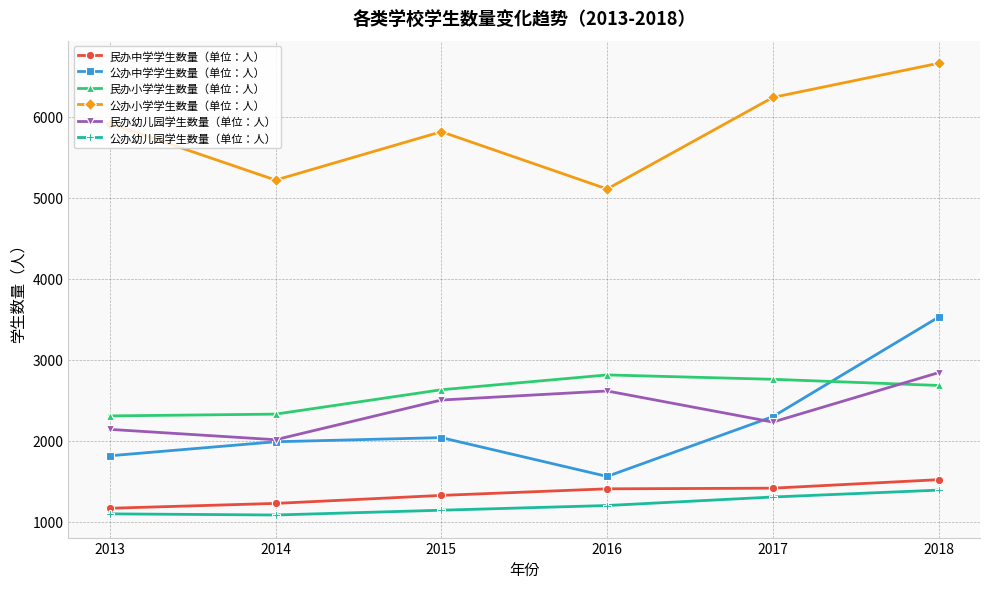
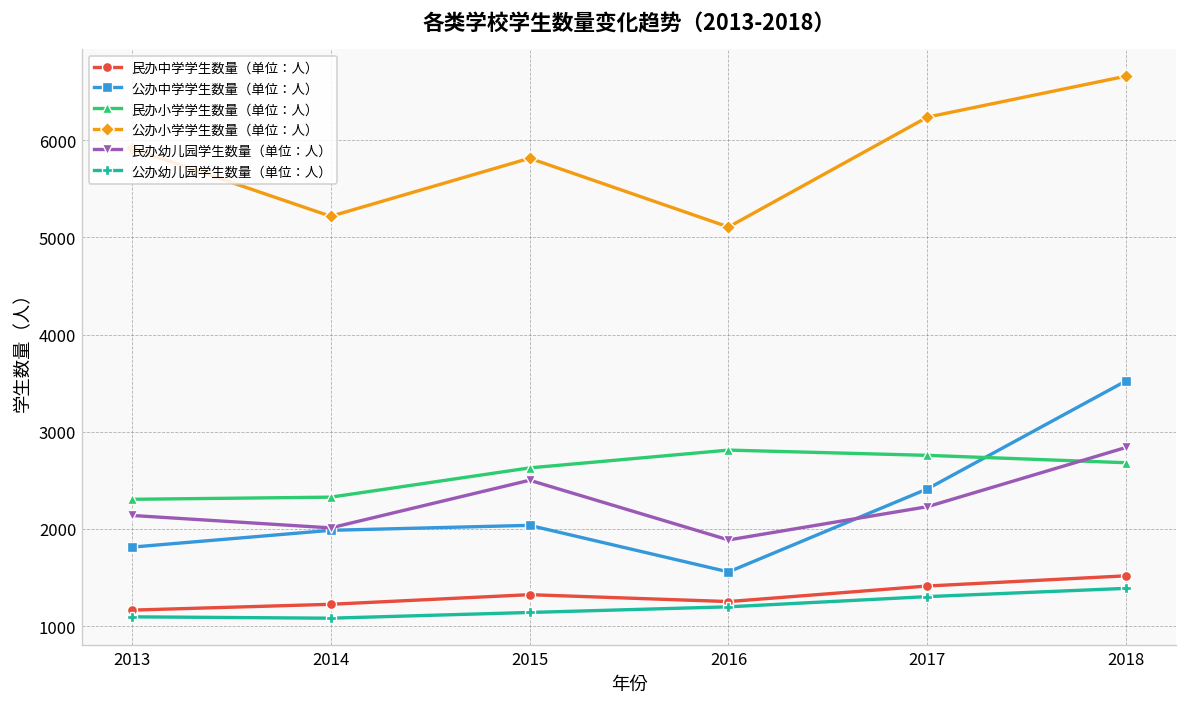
民办中学学生数量（单位：人）, 2016: 1400 -> 1300
民办幼儿园学生数量（单位：人）, 2016: 2600 -> 1900
公办中学学生数量（单位：人）, 2017: 2300 -> 2400
